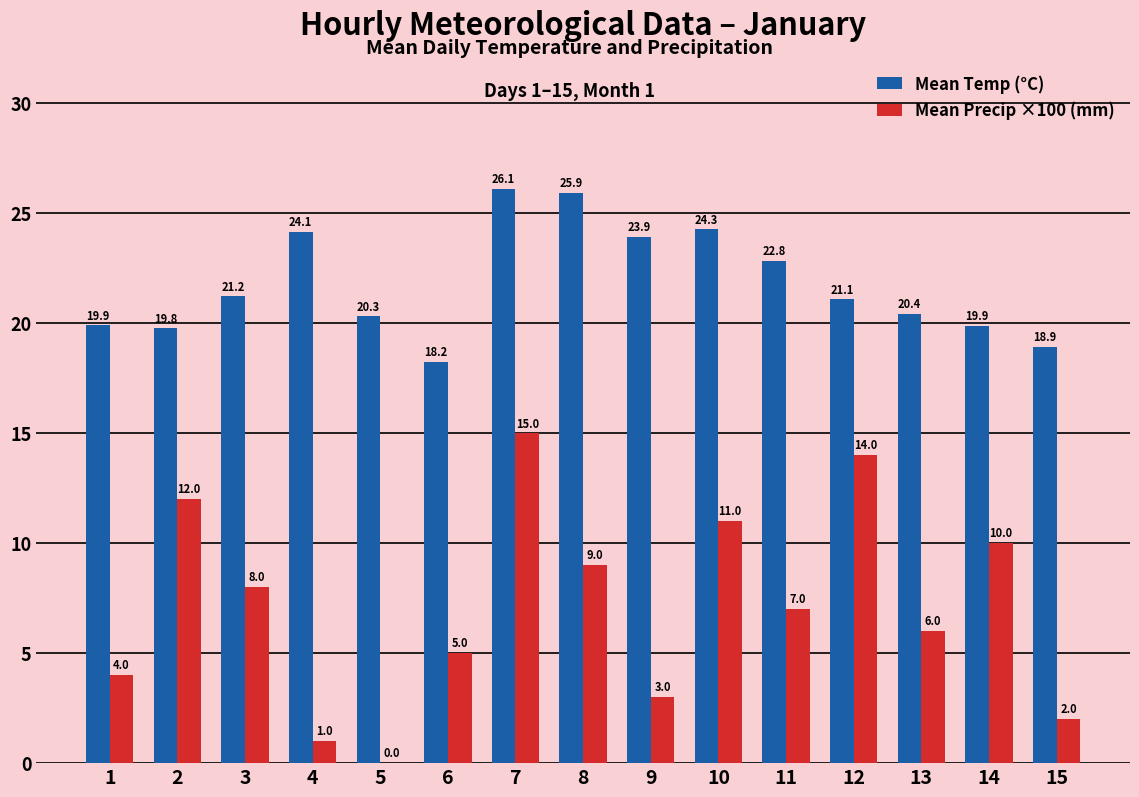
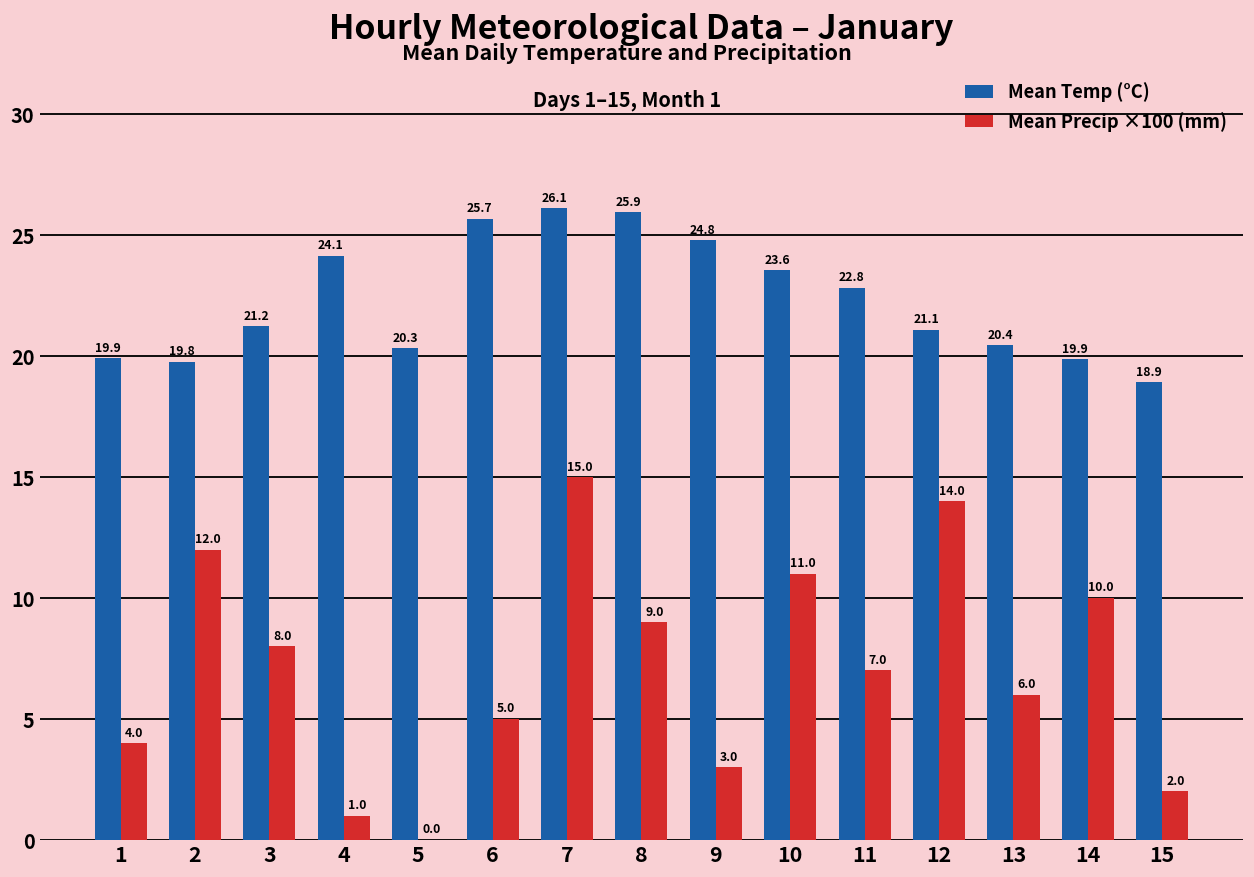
Mean Temp (°C), 6: 18.2 -> 25.7
Mean Temp (°C), 9: 23.9 -> 24.8
Mean Temp (°C), 10: 24.3 -> 23.6
